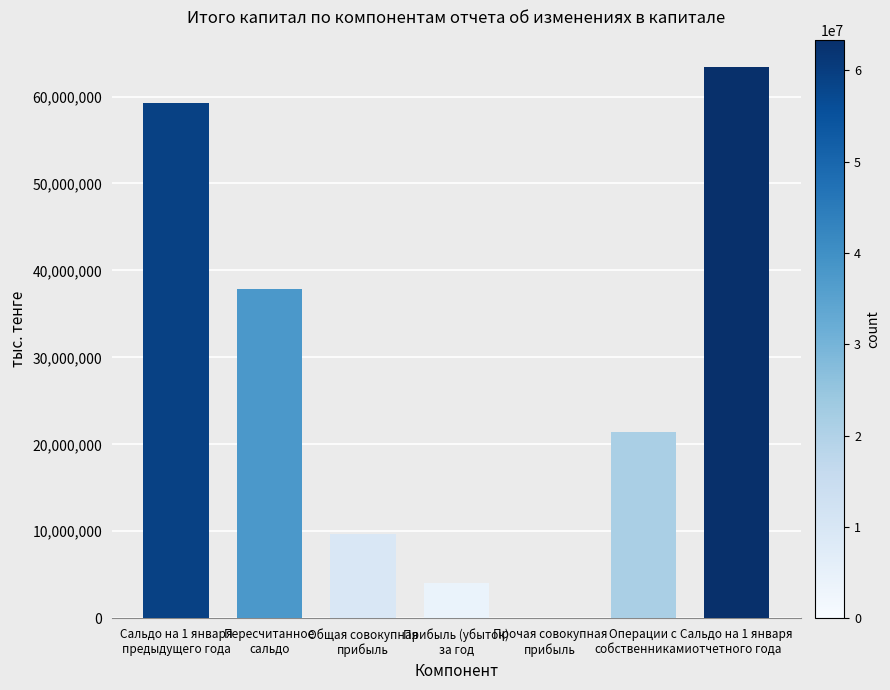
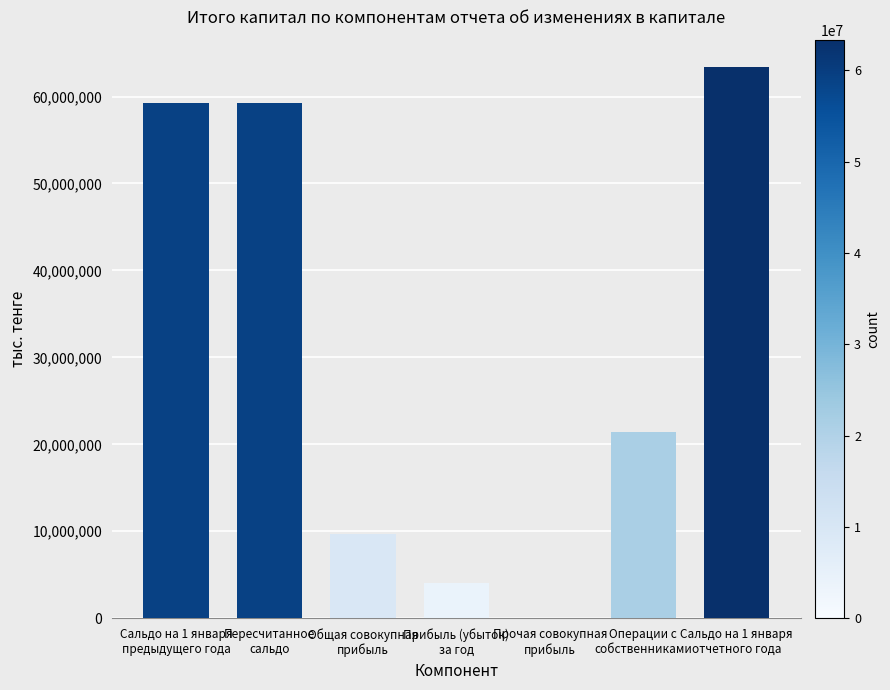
Пересчитанное сальдо: 38,000,000 -> 59,000,000
